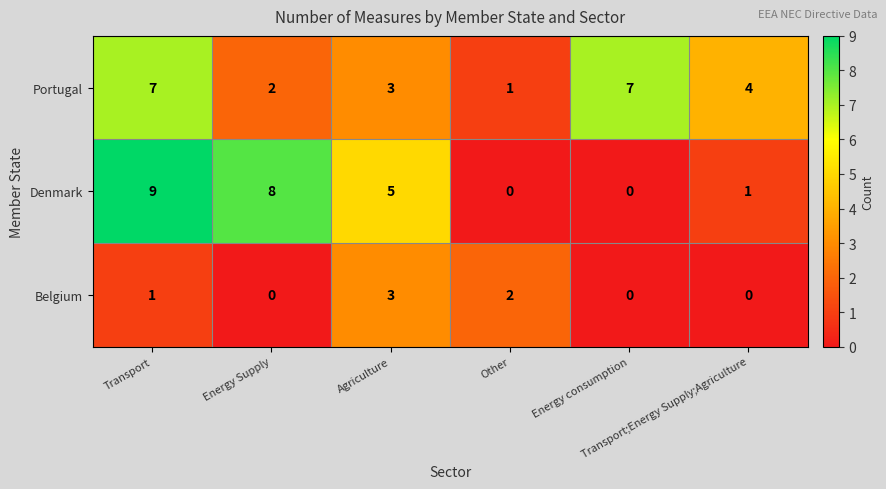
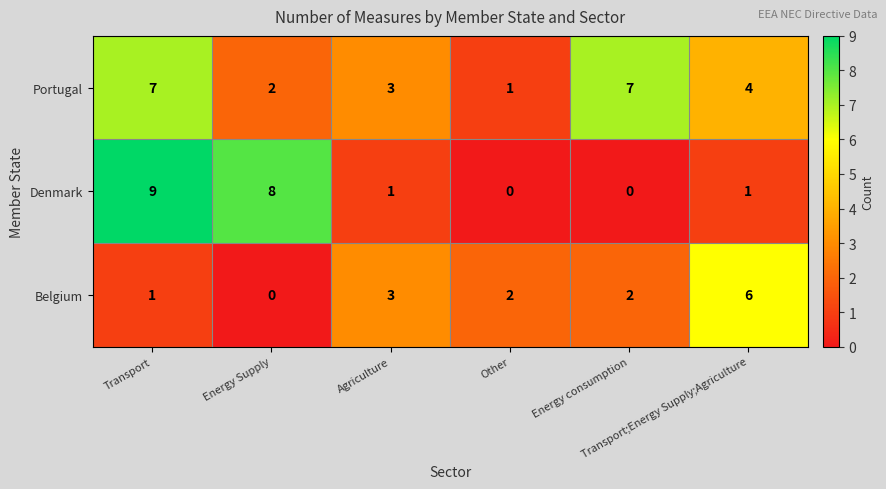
Denmark, Agriculture: 5 -> 1
Belgium, Energy consumption: 0 -> 2
Belgium, Transport;Energy Supply;Agriculture: 0 -> 6
